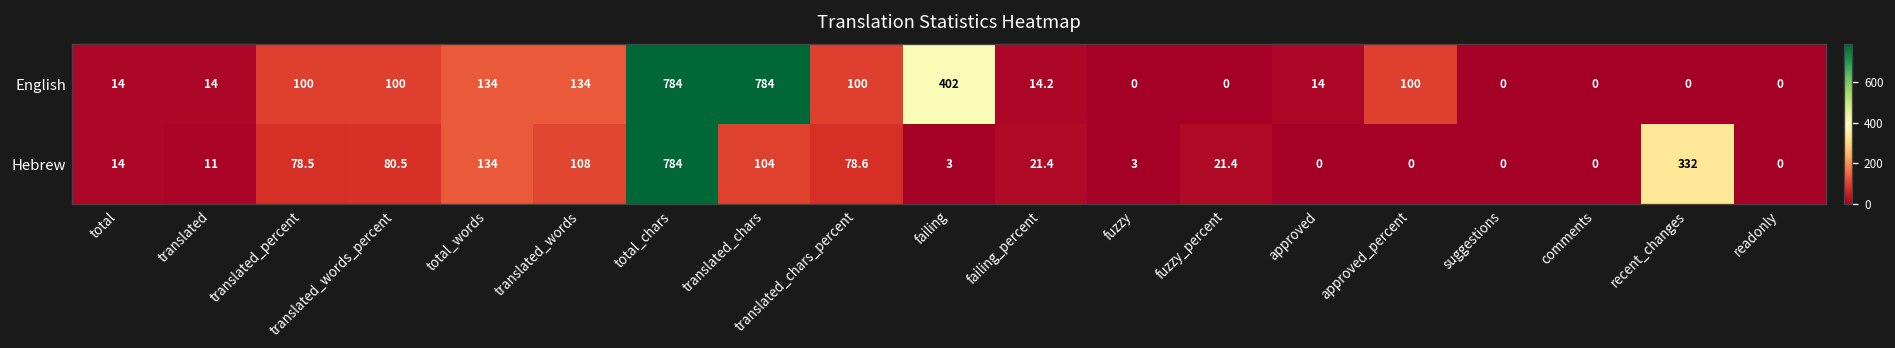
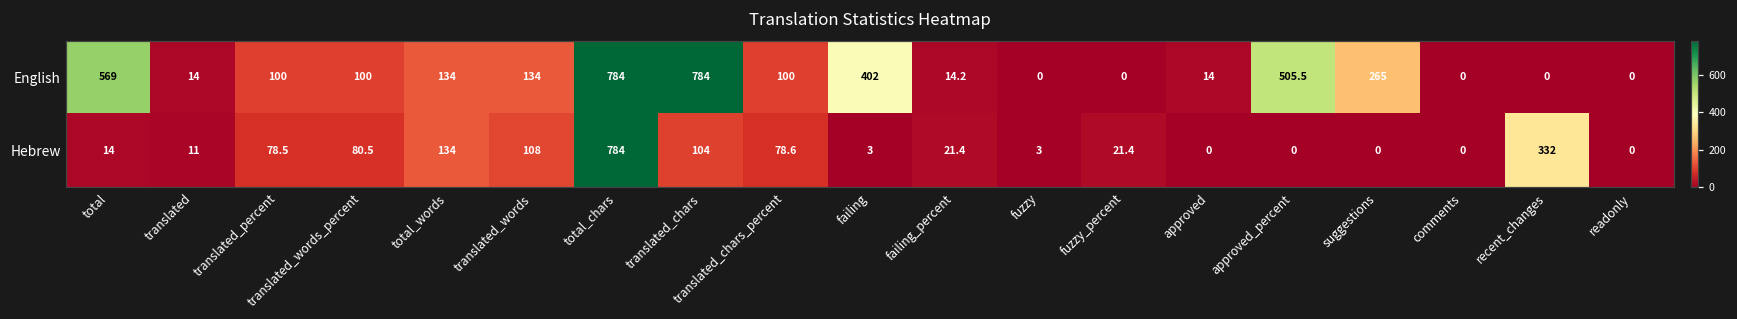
English, total: 14 -> 569
English, approved_percent: 100 -> 505.5
English, suggestions: 0 -> 265
